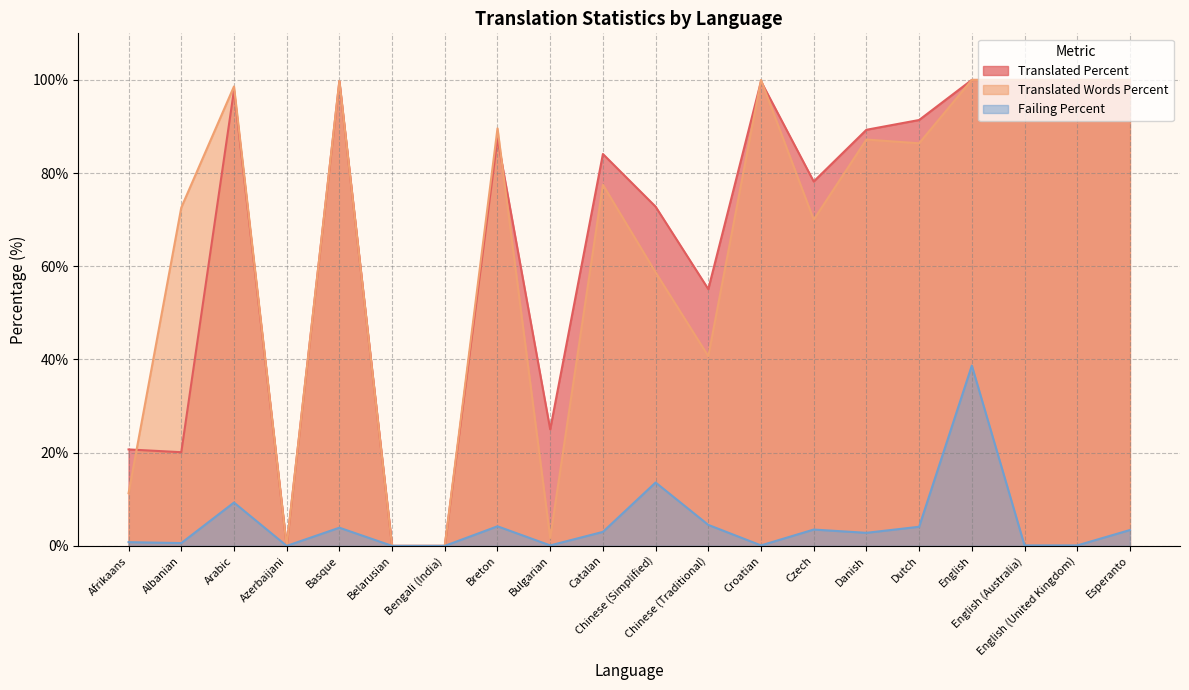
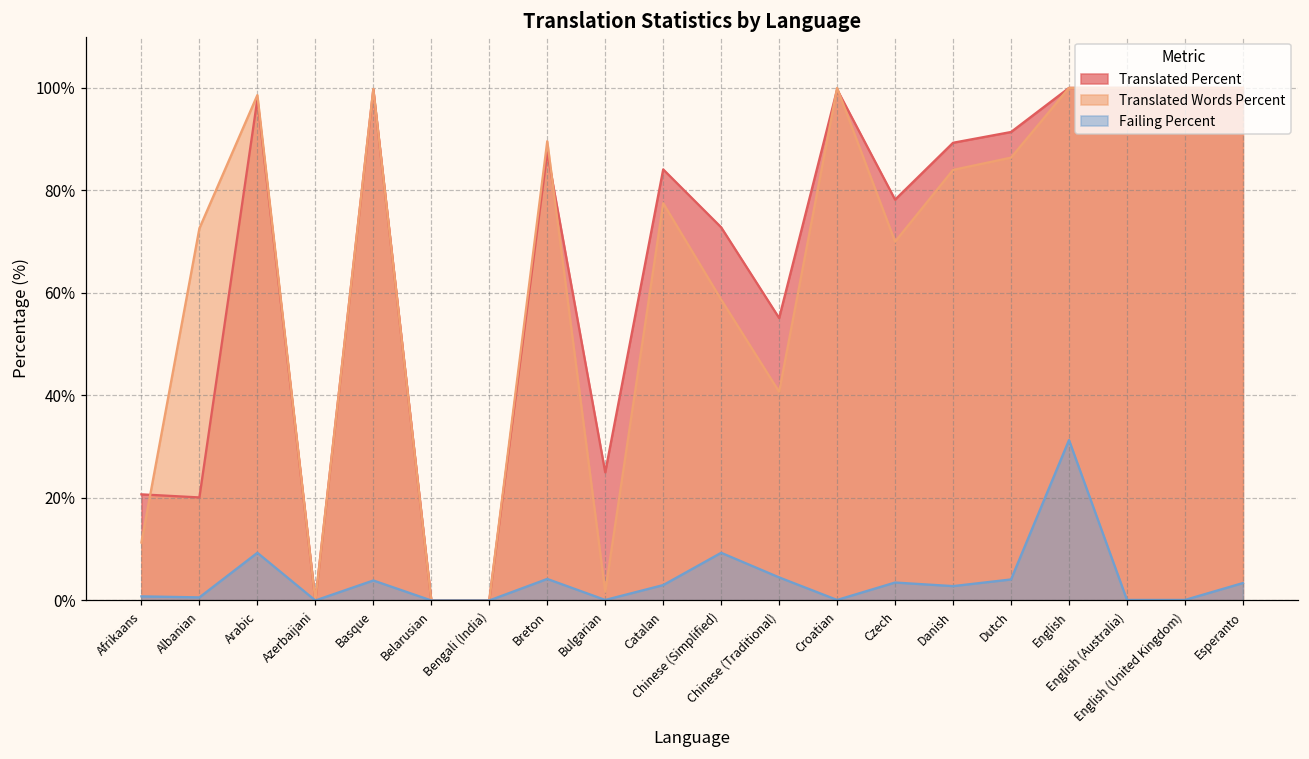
Failing Percent, Chinese (Simplified): 14% -> 9%
Translated Words Percent, Danish: 87% -> 84%
Failing Percent, English: 39% -> 31%
